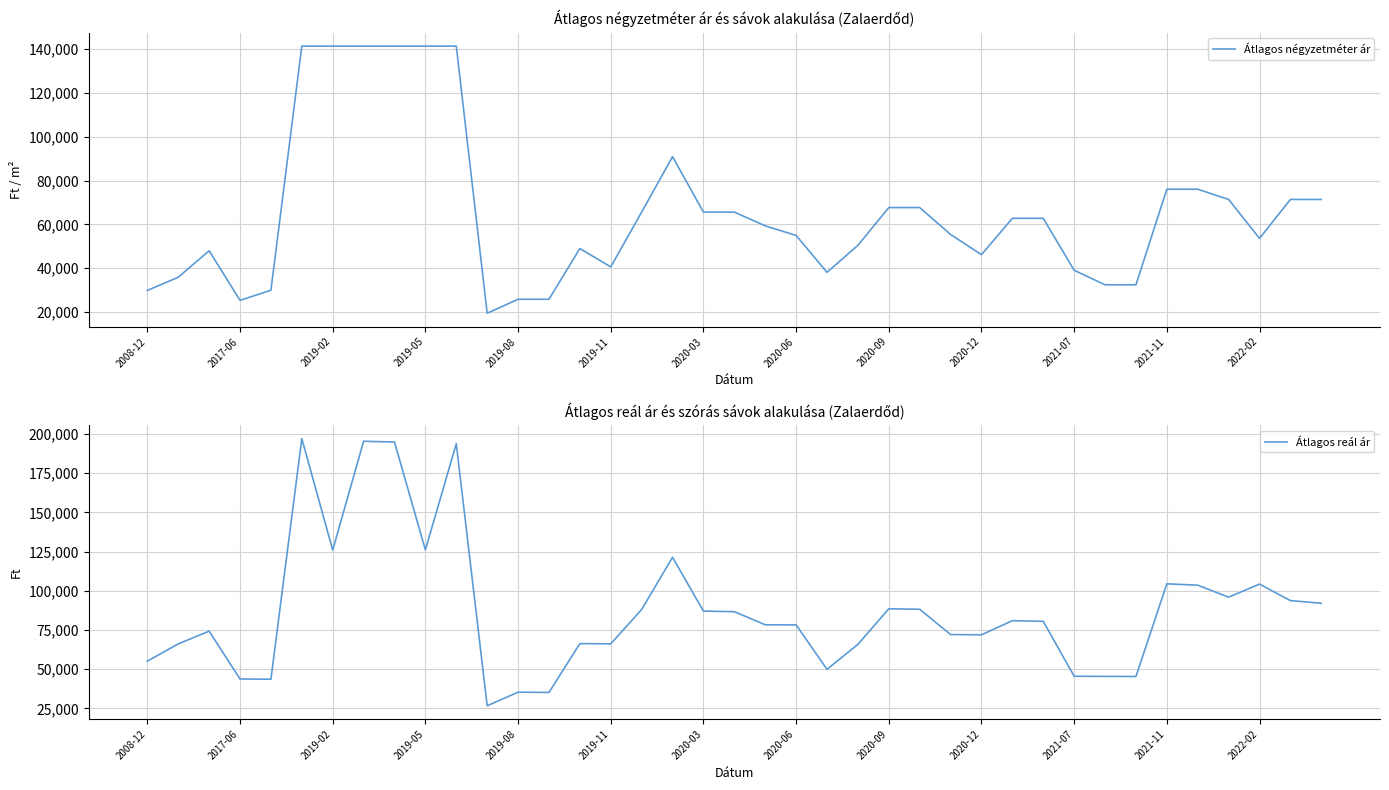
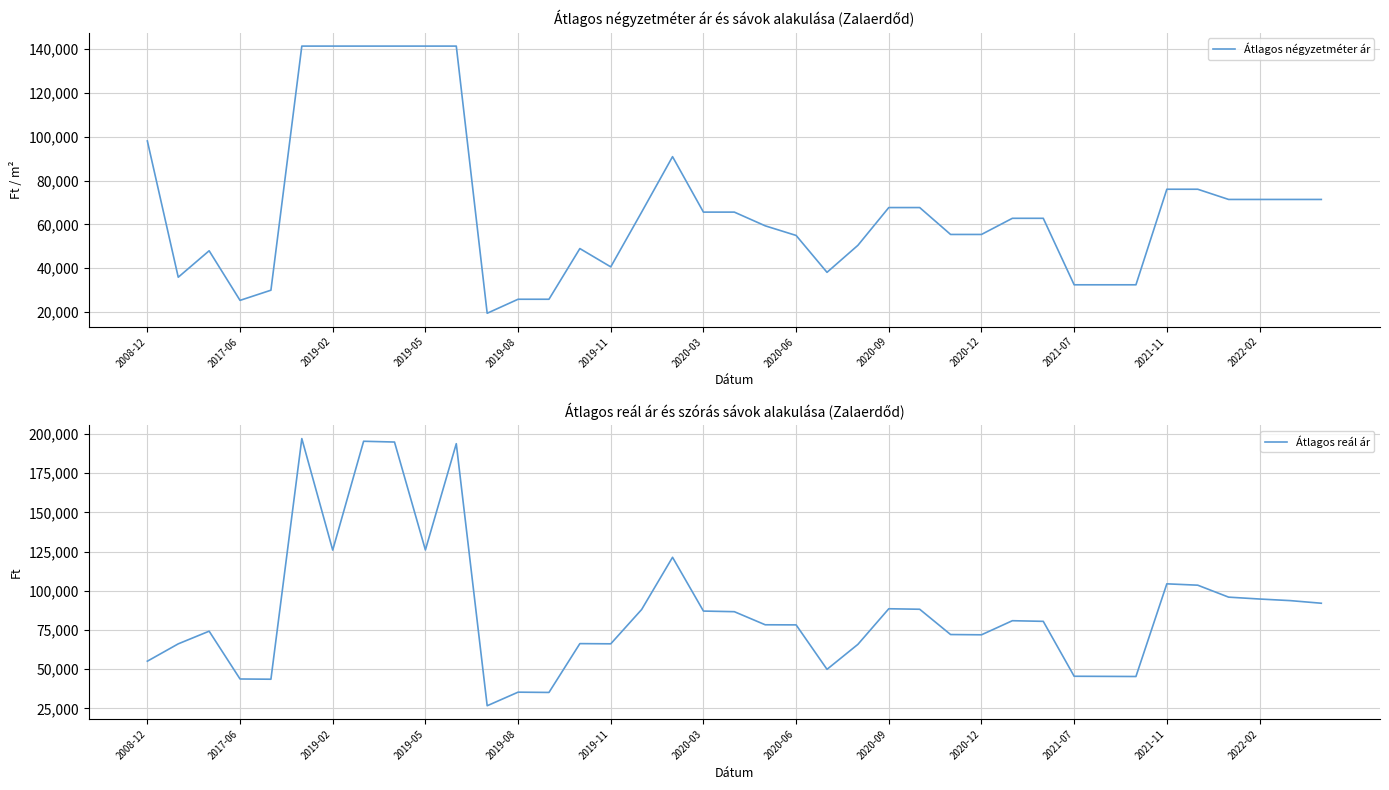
Átlagos négyzetméter ár és sávok alakulása (Zalaerdőd), 2008-12: 30,000 -> 98,000
Átlagos négyzetméter ár és sávok alakulása (Zalaerdőd), 2020-12: 46,000 -> 55,000
Átlagos négyzetméter ár és sávok alakulása (Zalaerdőd), 2021-07: 39,000 -> 32,000
Átlagos négyzetméter ár és sávok alakulása (Zalaerdőd), 2022-02: 54,000 -> 71,000
Átlagos reál ár és szórás sávok alakulása (Zalaerdőd), 2022-02: 104,000 -> 95,000
